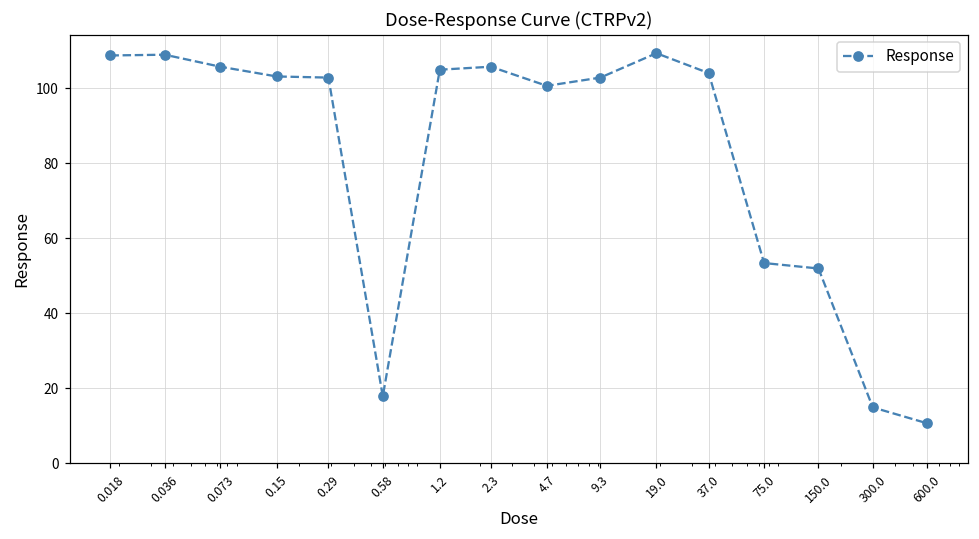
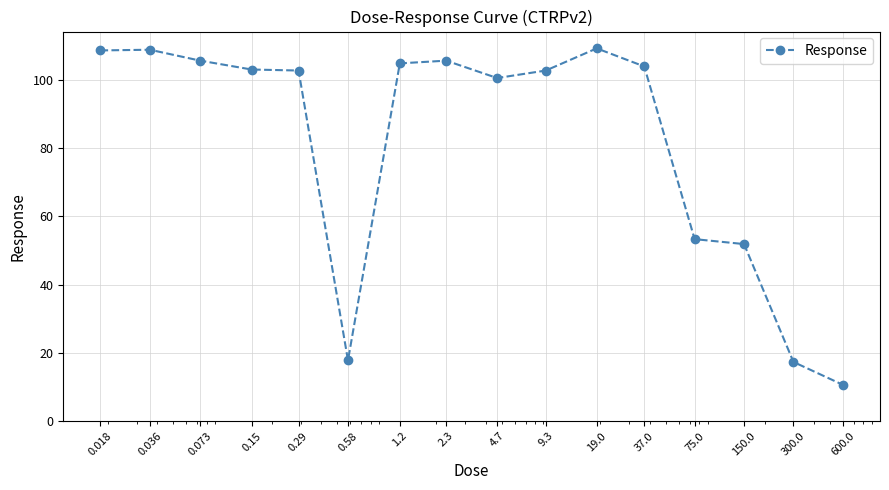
300.0: 15 -> 17
